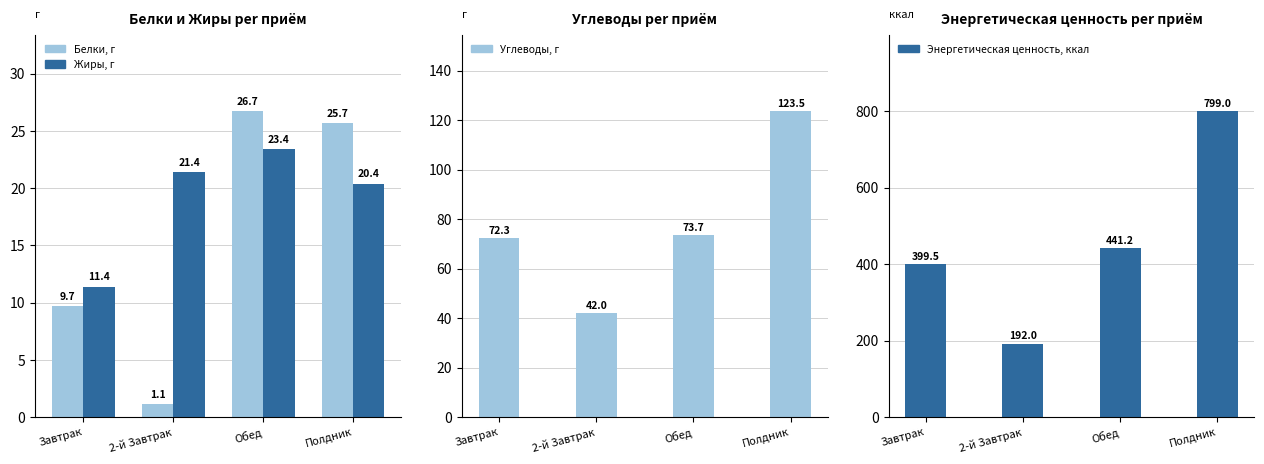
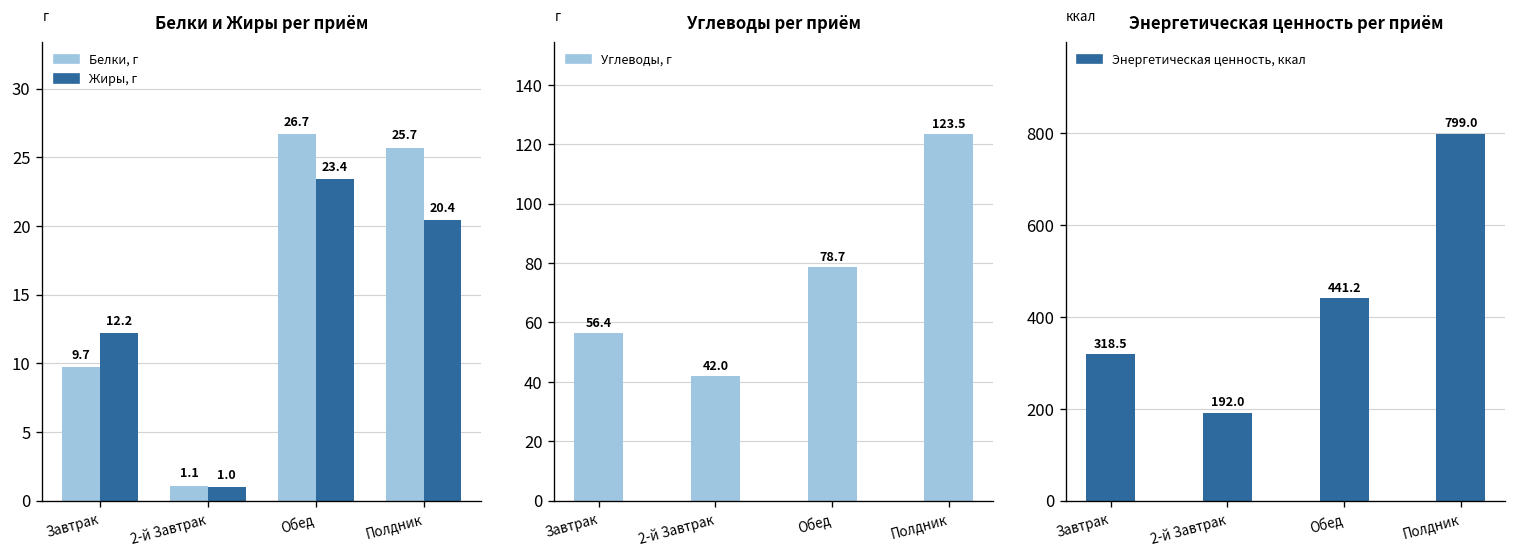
Белки и Жиры per приём, Жиры, г, Завтрак: 11.4 -> 12.2
Белки и Жиры per приём, Жиры, г, 2-й Завтрак: 21.4 -> 1.0
Углеводы per приём, Завтрак: 72.3 -> 56.4
Углеводы per приём, Обед: 73.7 -> 78.7
Энергетическая ценность per приём, Завтрак: 399.5 -> 318.5
